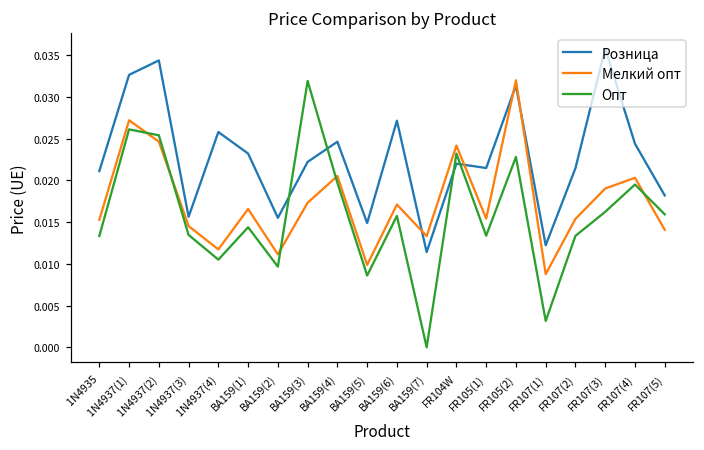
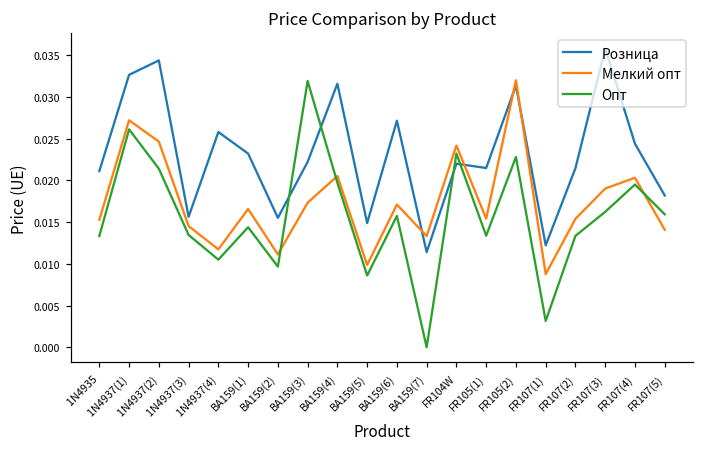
Опт, 1N4937(2): 0.025 -> 0.021
Розница, BA159(4): 0.025 -> 0.032
